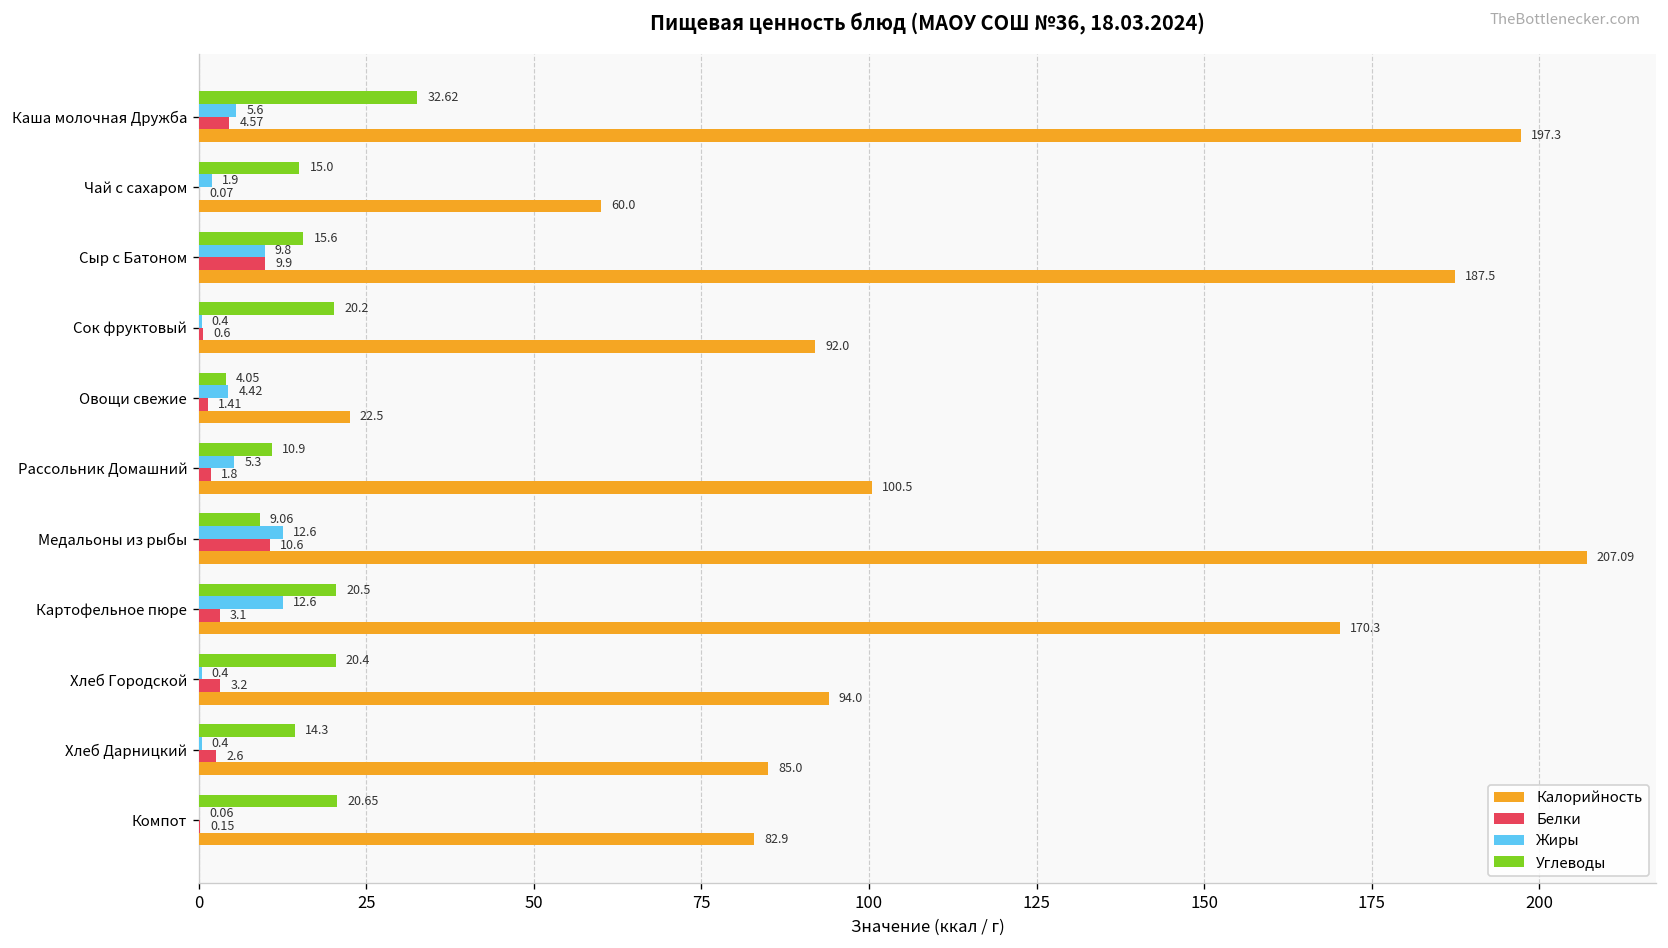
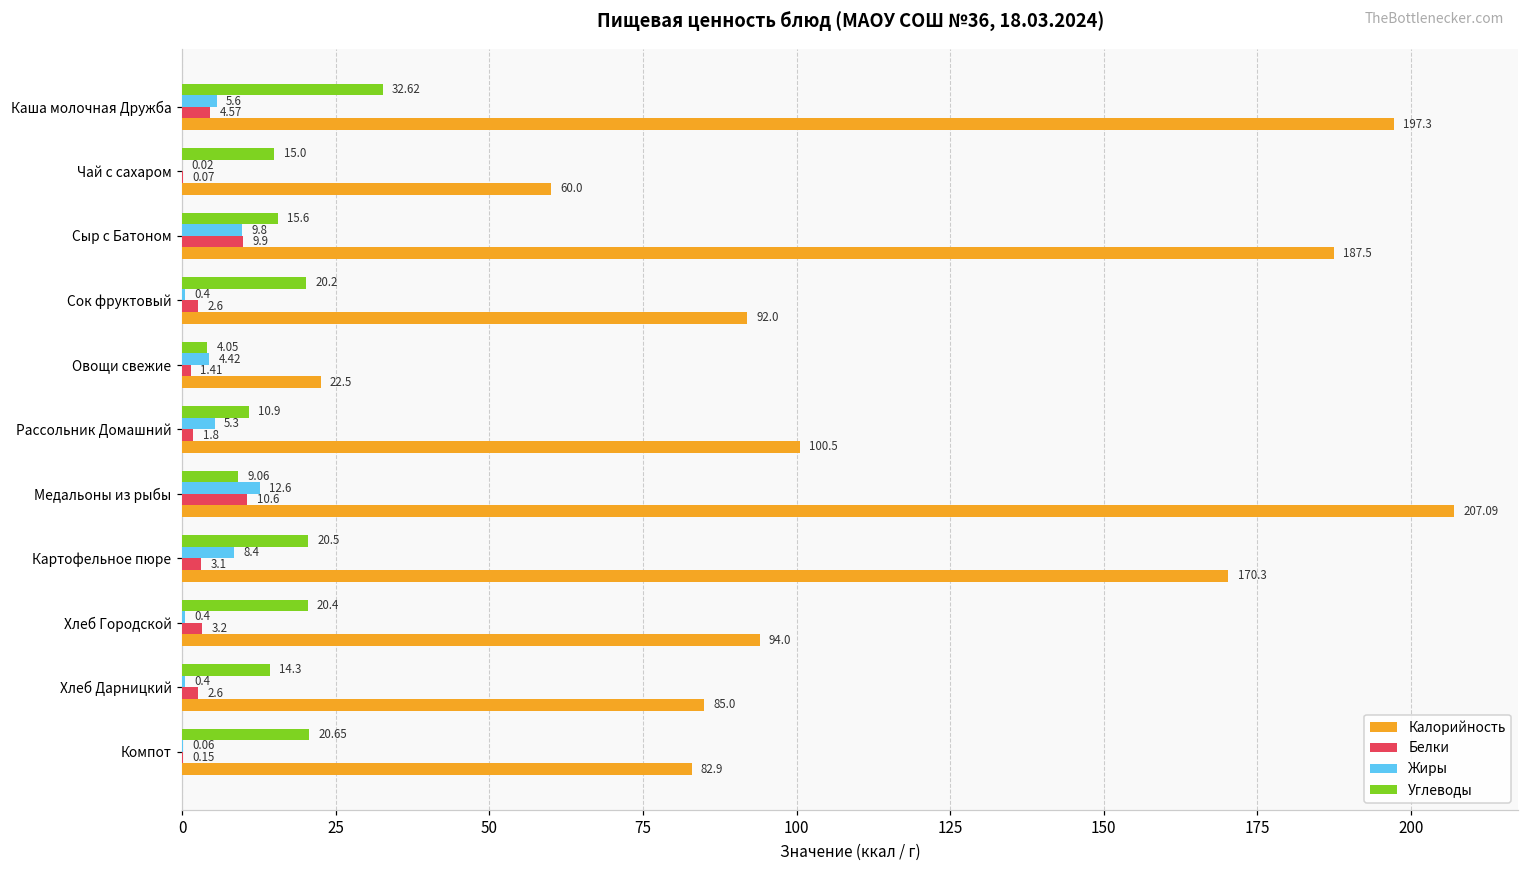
Жиры, Чай с сахаром: 1.9 -> 0.02
Белки, Сок фруктовый: 0.6 -> 2.6
Жиры, Картофельное пюре: 12.6 -> 8.4
